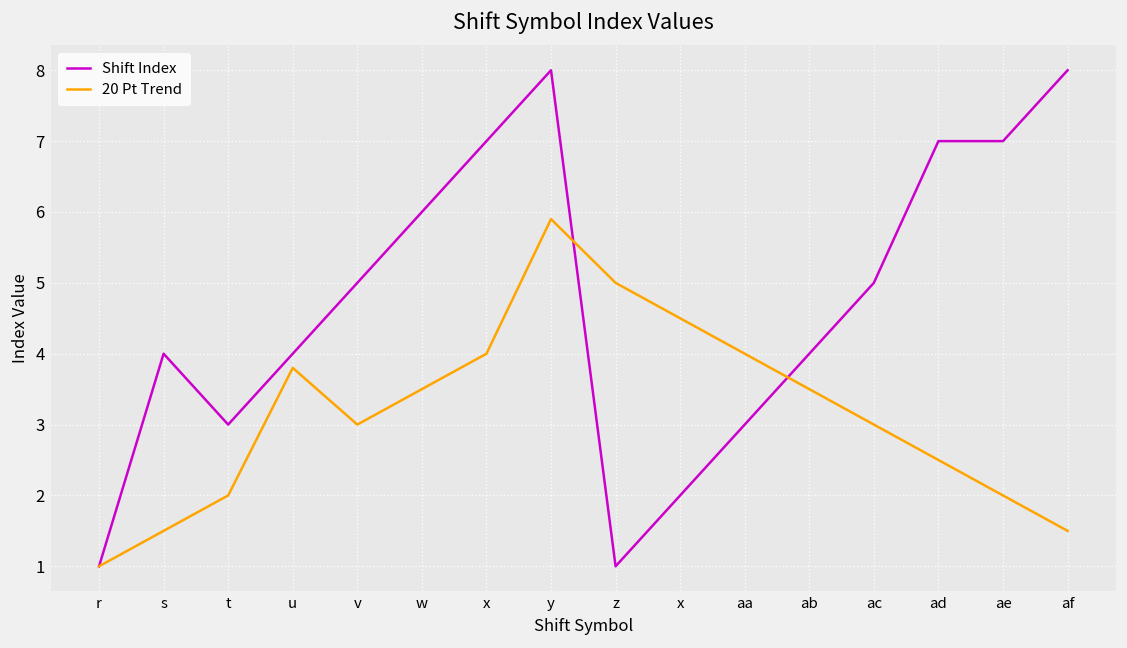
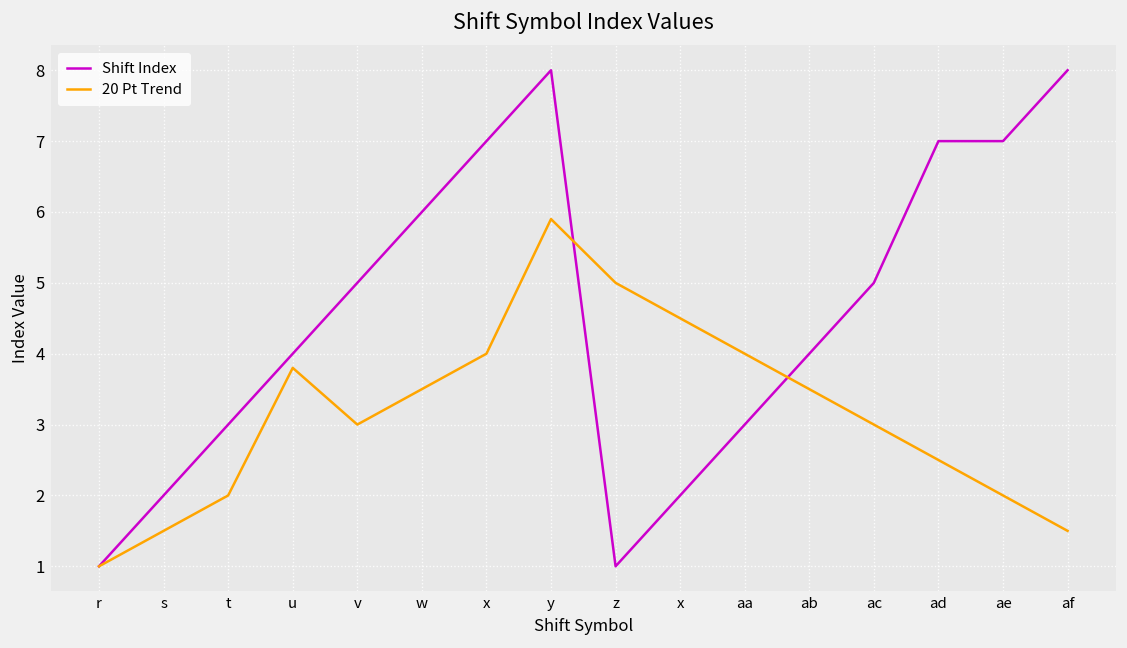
Shift Index, s: 4 -> 2
